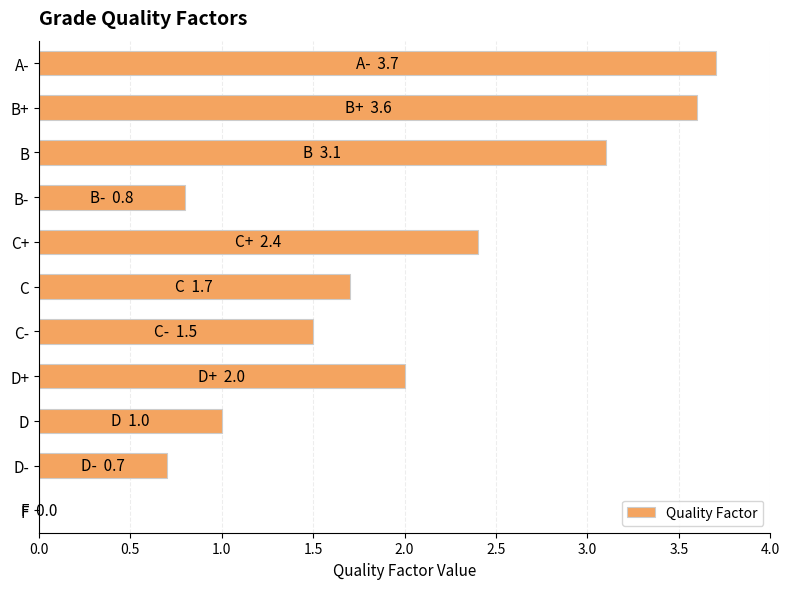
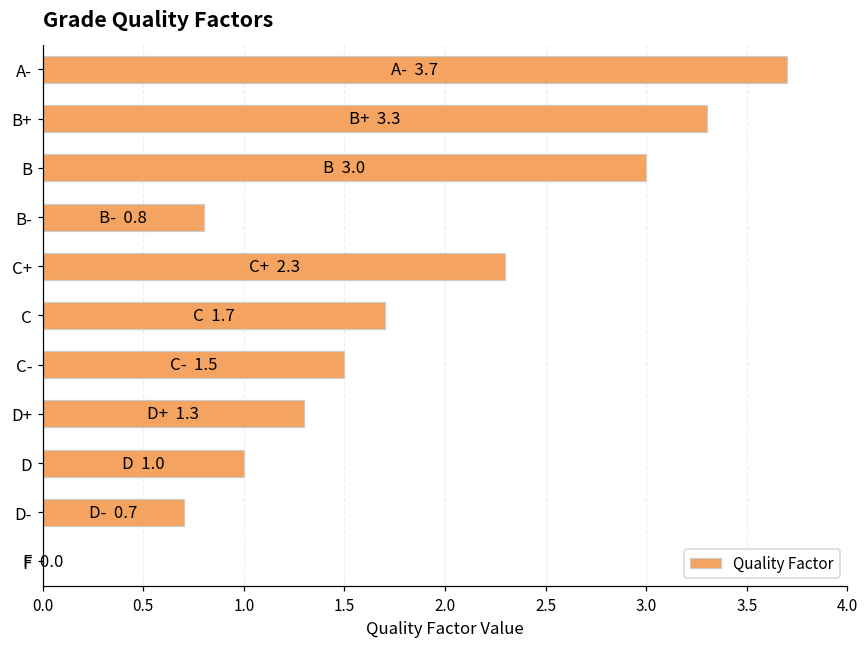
B+: 3.6 -> 3.3
B: 3.1 -> 3.0
C+: 2.4 -> 2.3
D+: 2.0 -> 1.3
